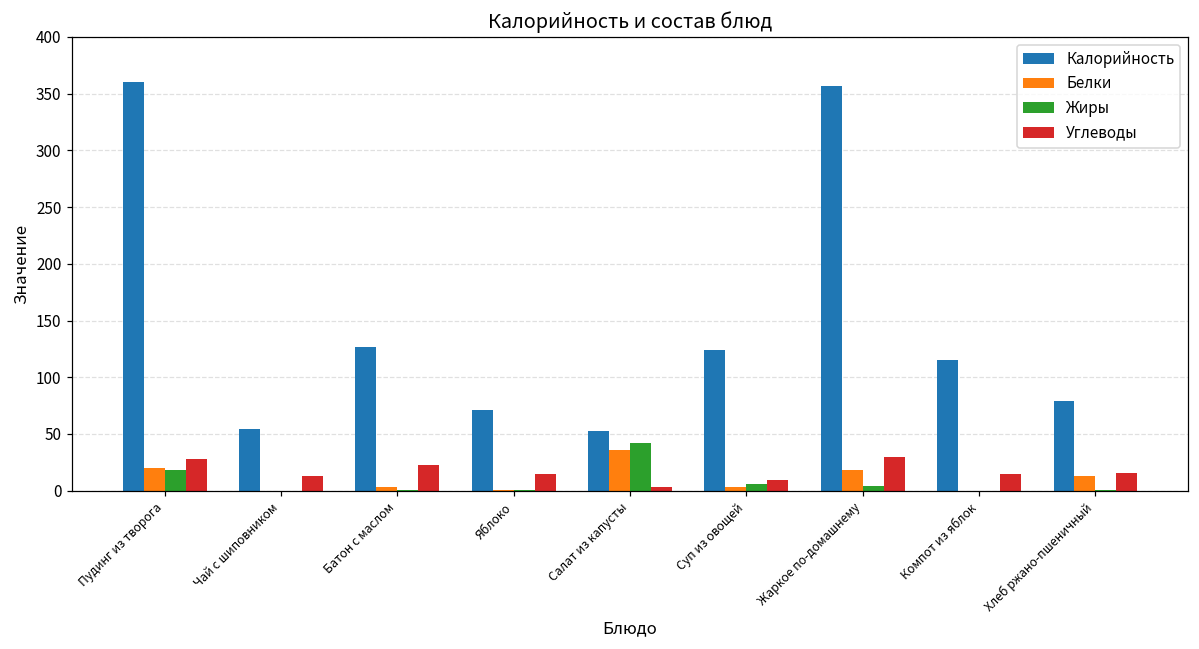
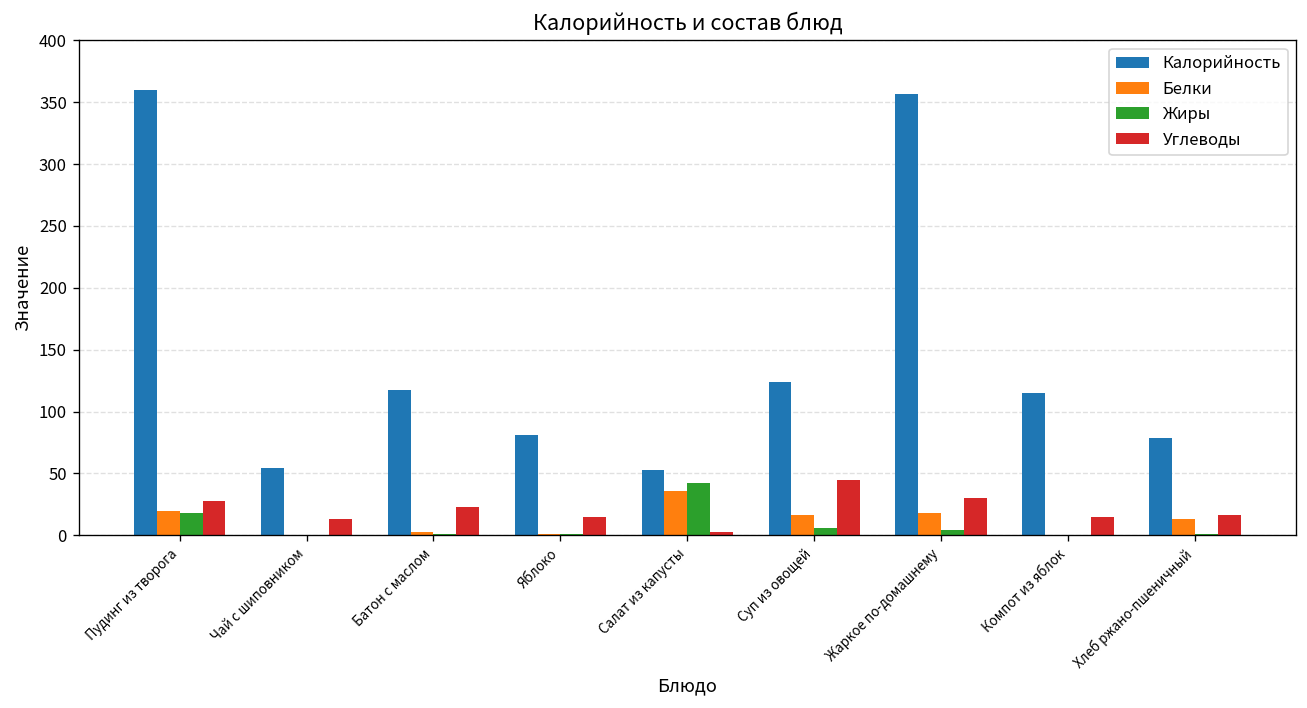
Калорийность, Батон с маслом: 127 -> 117
Калорийность, Яблоко: 71 -> 81
Белки, Суп из овощей: 3 -> 16
Углеводы, Суп из овощей: 9 -> 45
